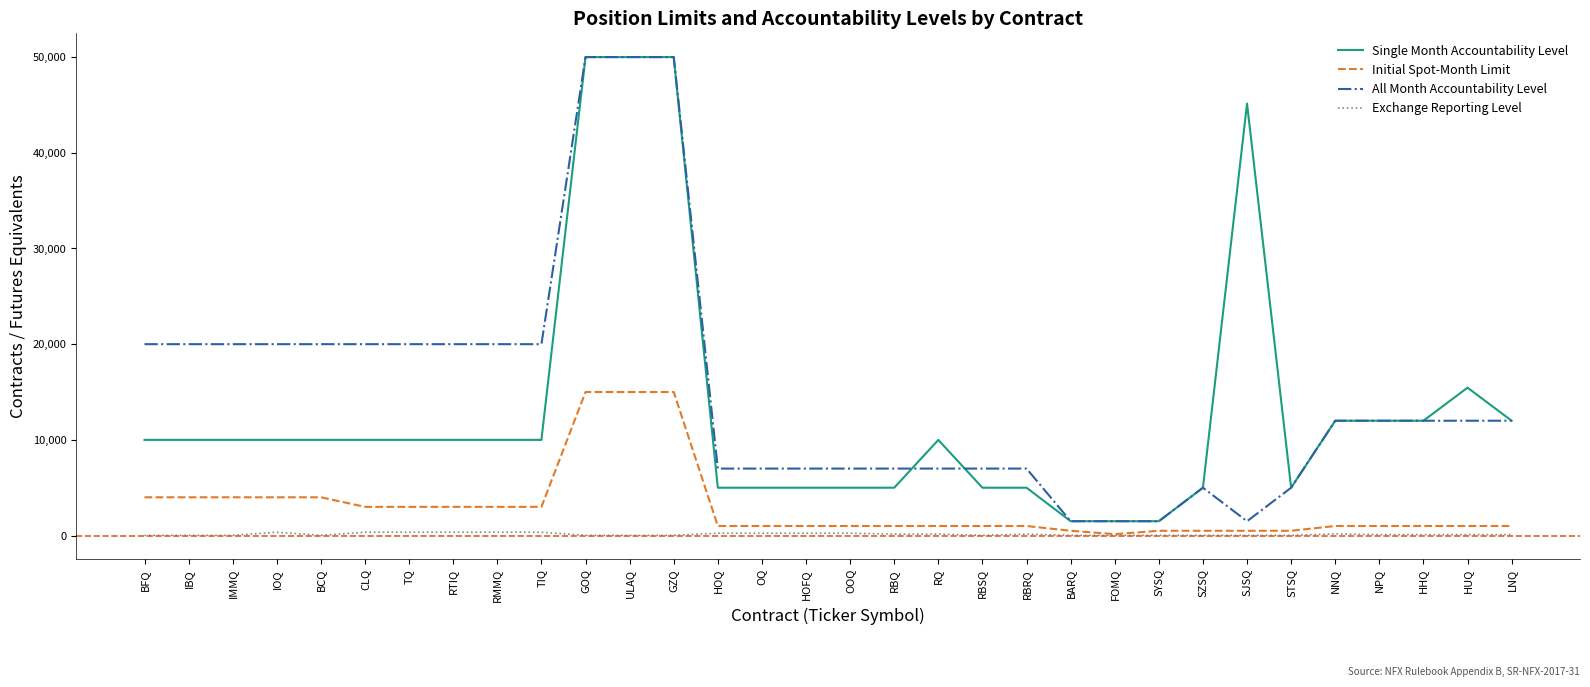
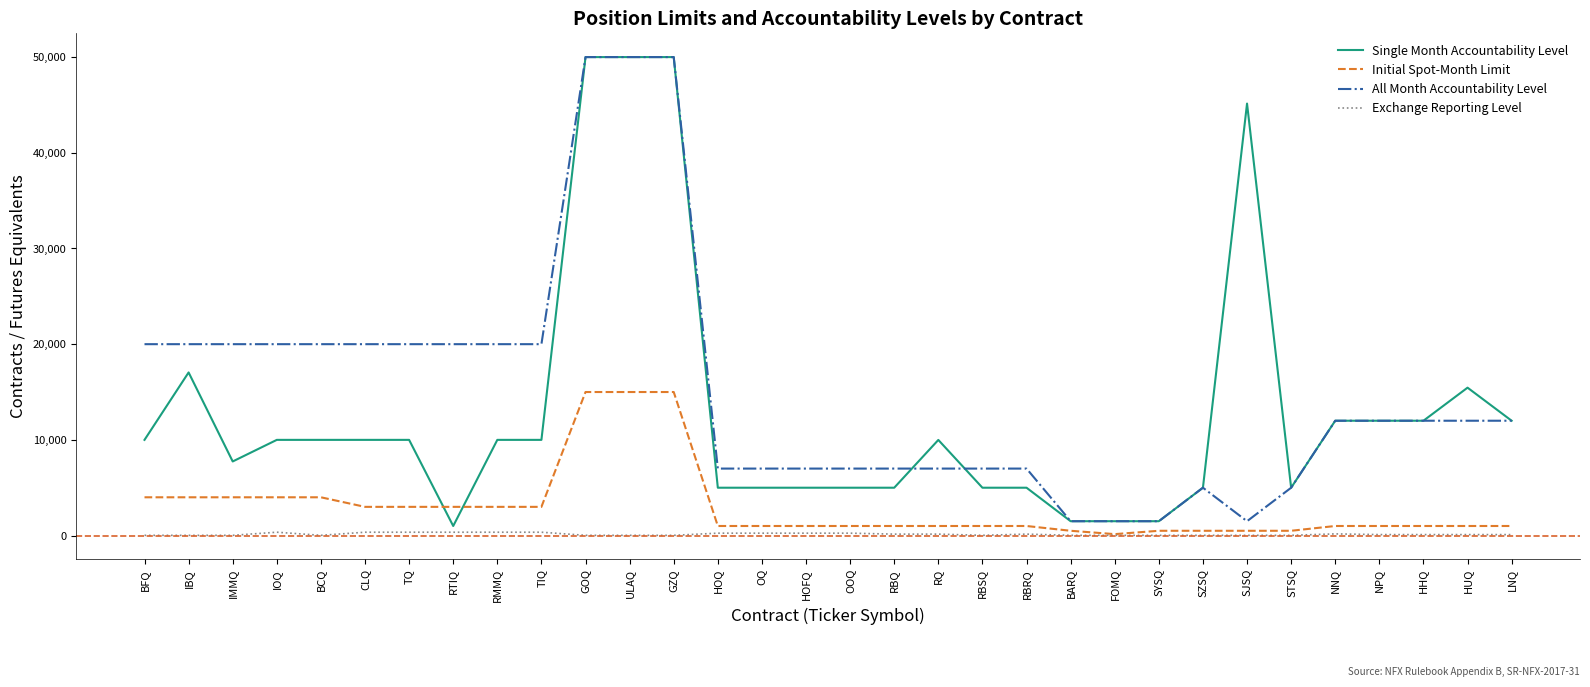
Single Month Accountability Level, IBQ: 10,000 -> 17,000
Single Month Accountability Level, IMMQ: 10,000 -> 8,000
Single Month Accountability Level, RTIQ: 10,000 -> 1,000
